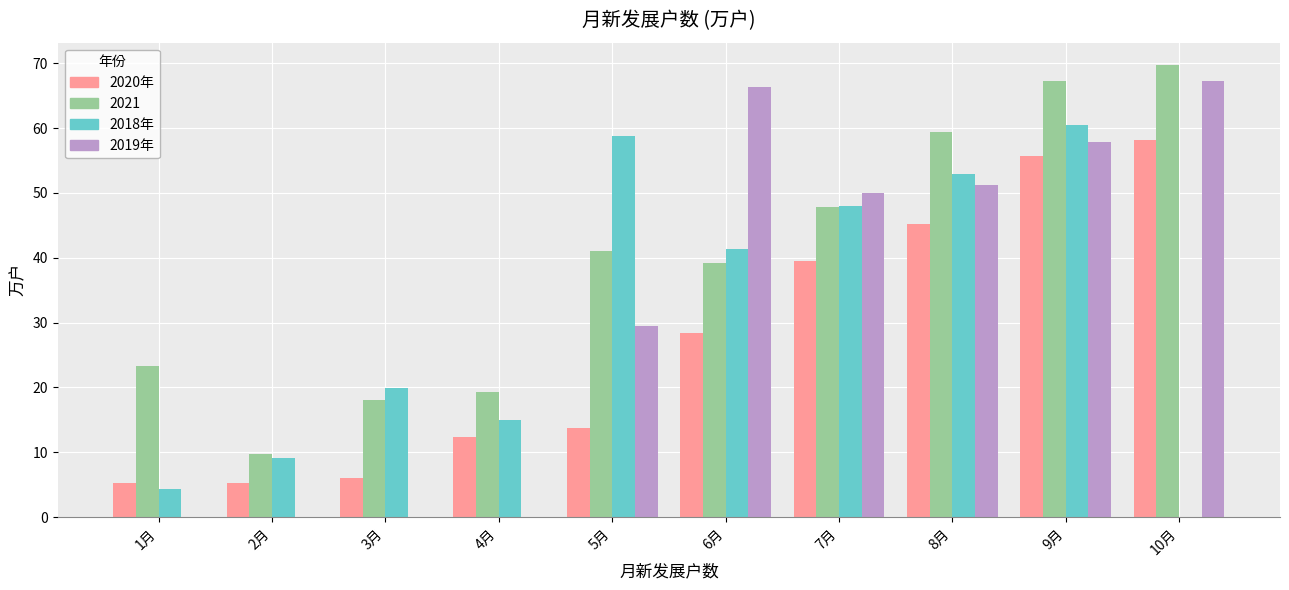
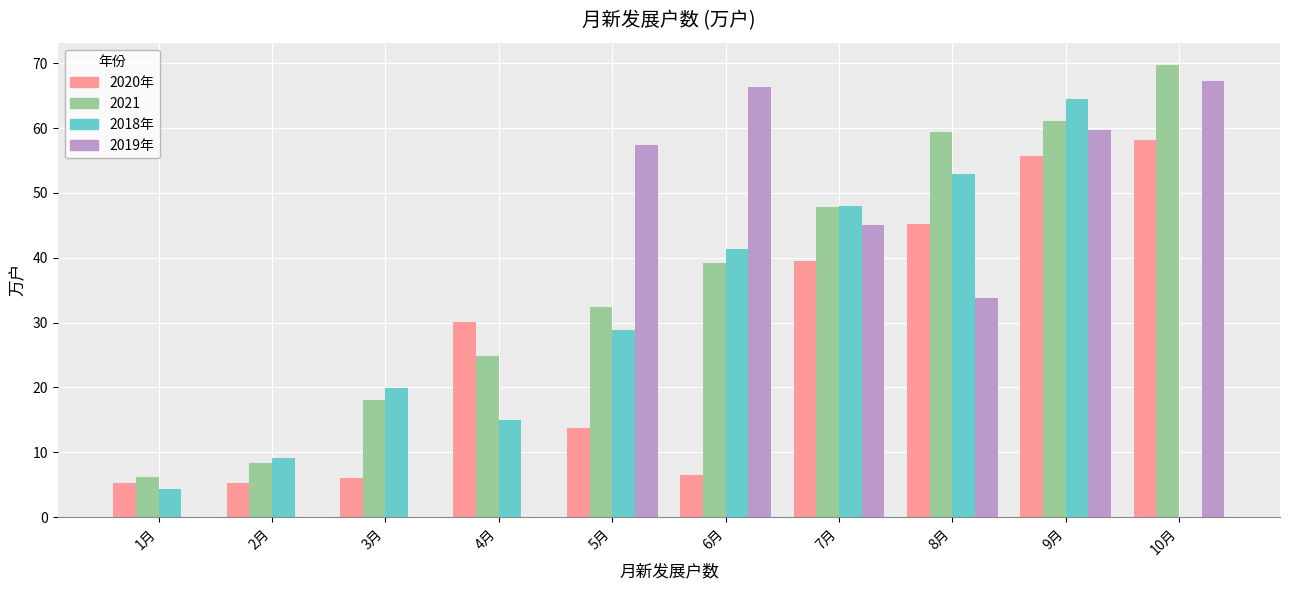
2021, 1月: 23 -> 6
2021, 2月: 10 -> 8
2020年, 4月: 12 -> 30
2021, 4月: 19 -> 25
2021, 5月: 41 -> 32
2018年, 5月: 59 -> 29
2019年, 5月: 30 -> 57
2020年, 6月: 28 -> 6
2019年, 7月: 50 -> 45
2019年, 8月: 51 -> 34
2021, 9月: 67 -> 61
2018年, 9月: 61 -> 65
2019年, 9月: 58 -> 60
